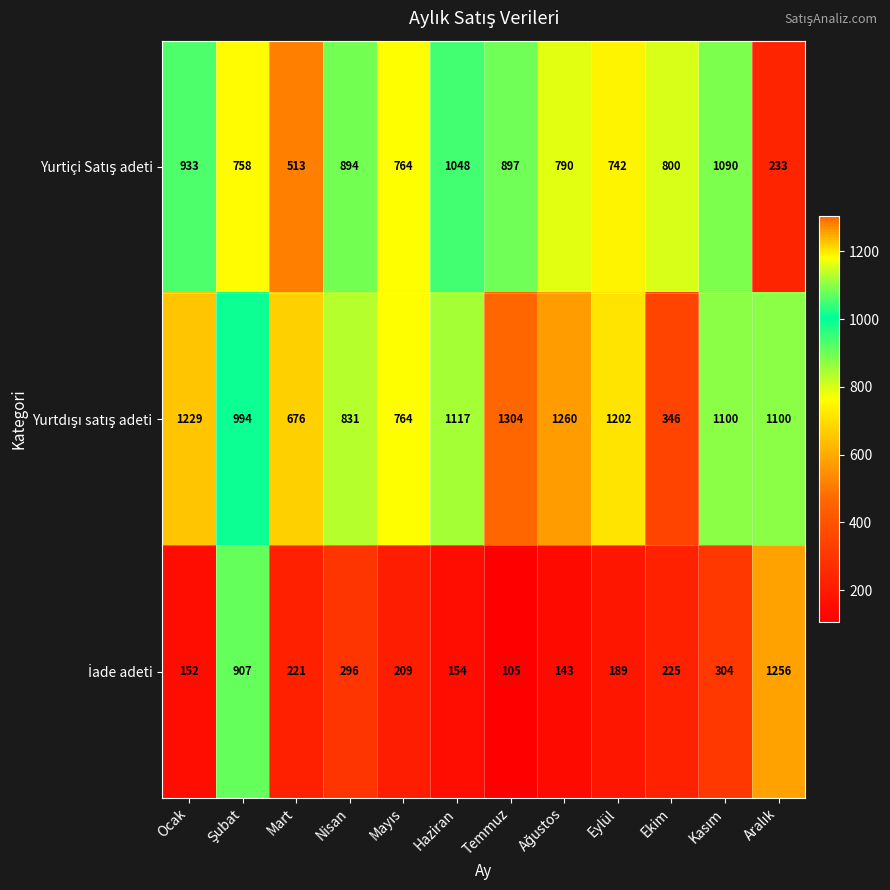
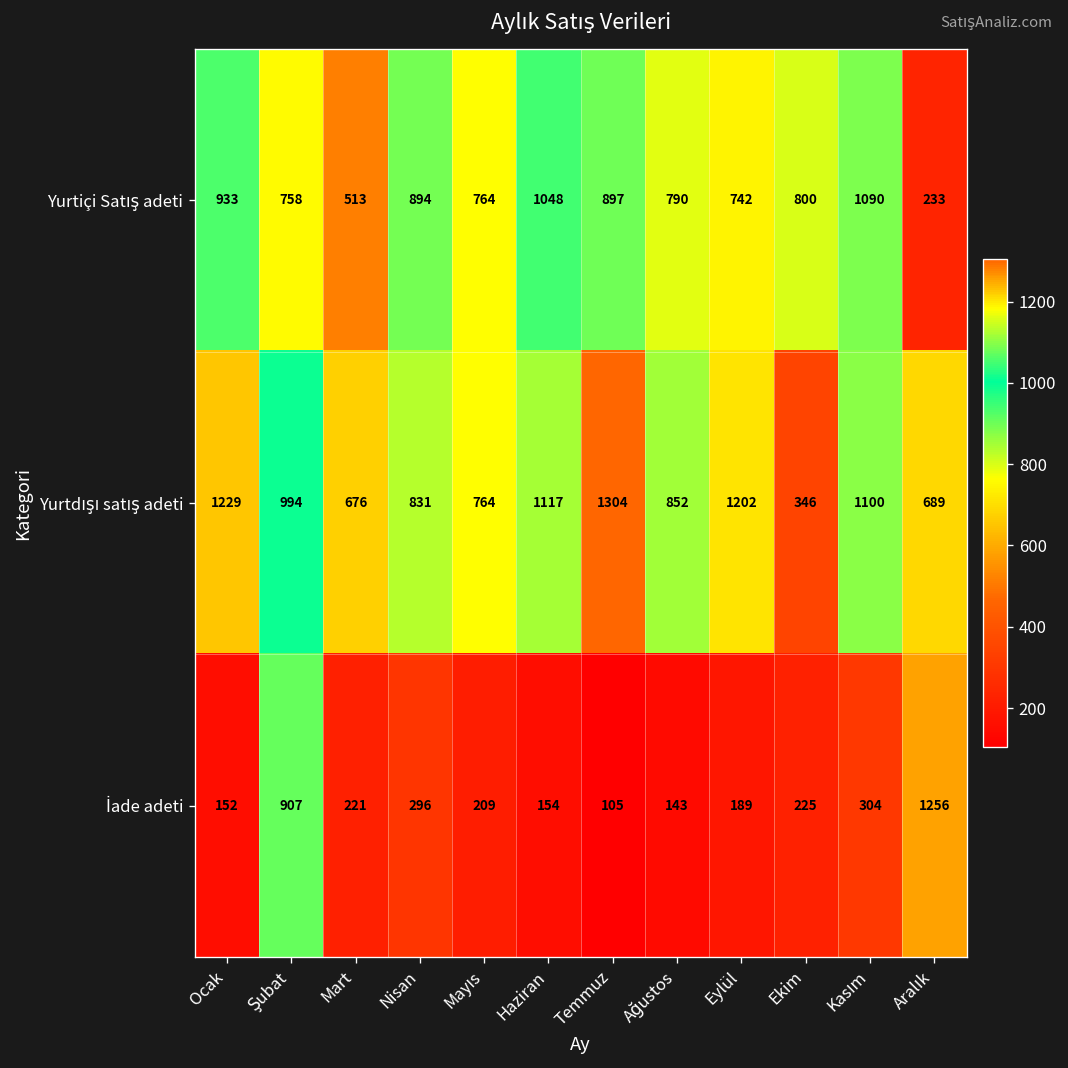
Yurtdışı satış adeti, Ağustos: 1260 -> 852
Yurtdışı satış adeti, Aralık: 1100 -> 689
